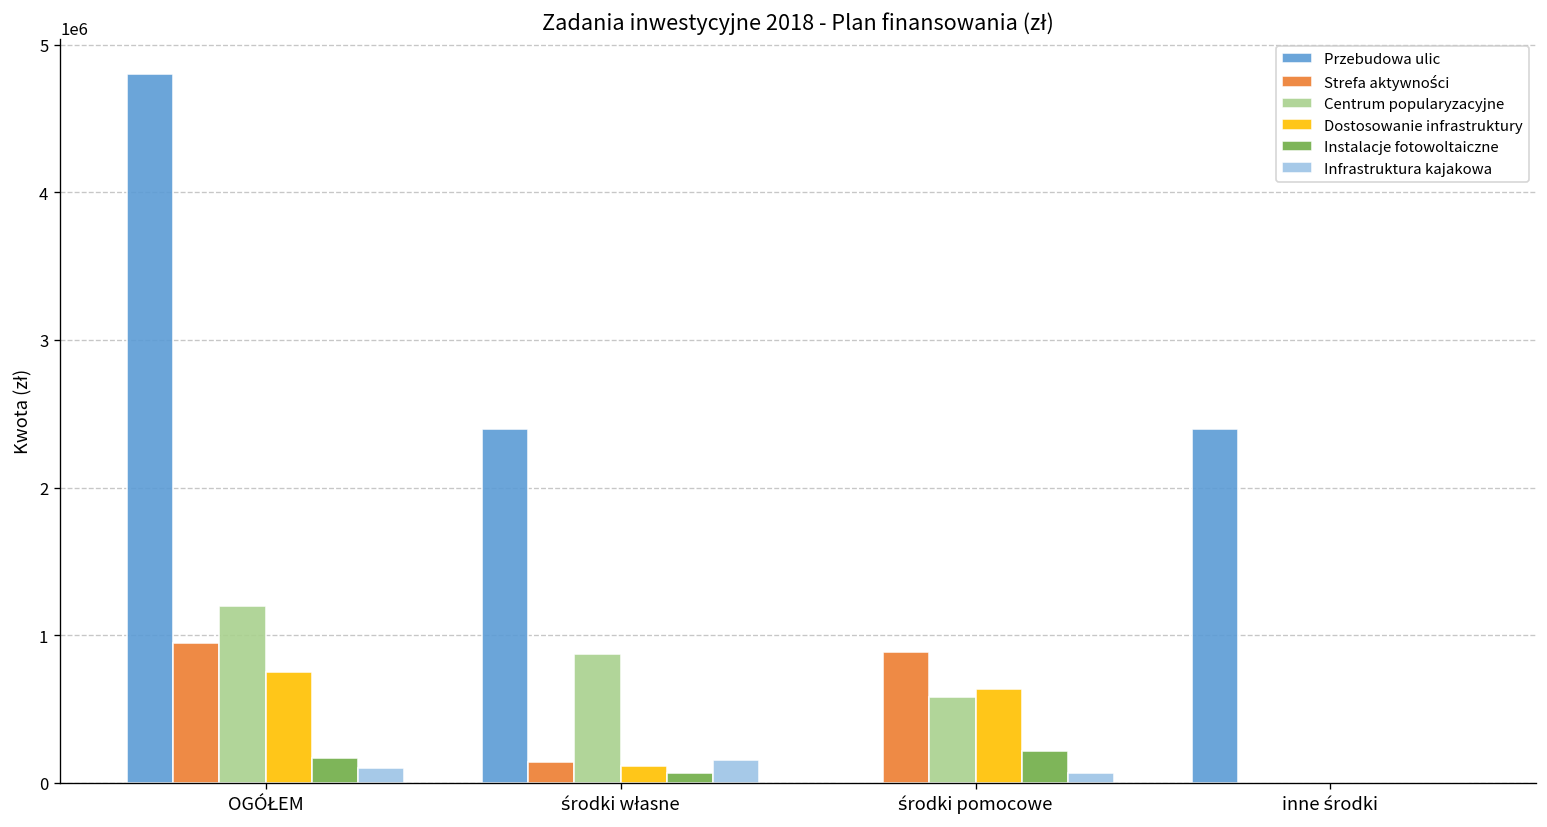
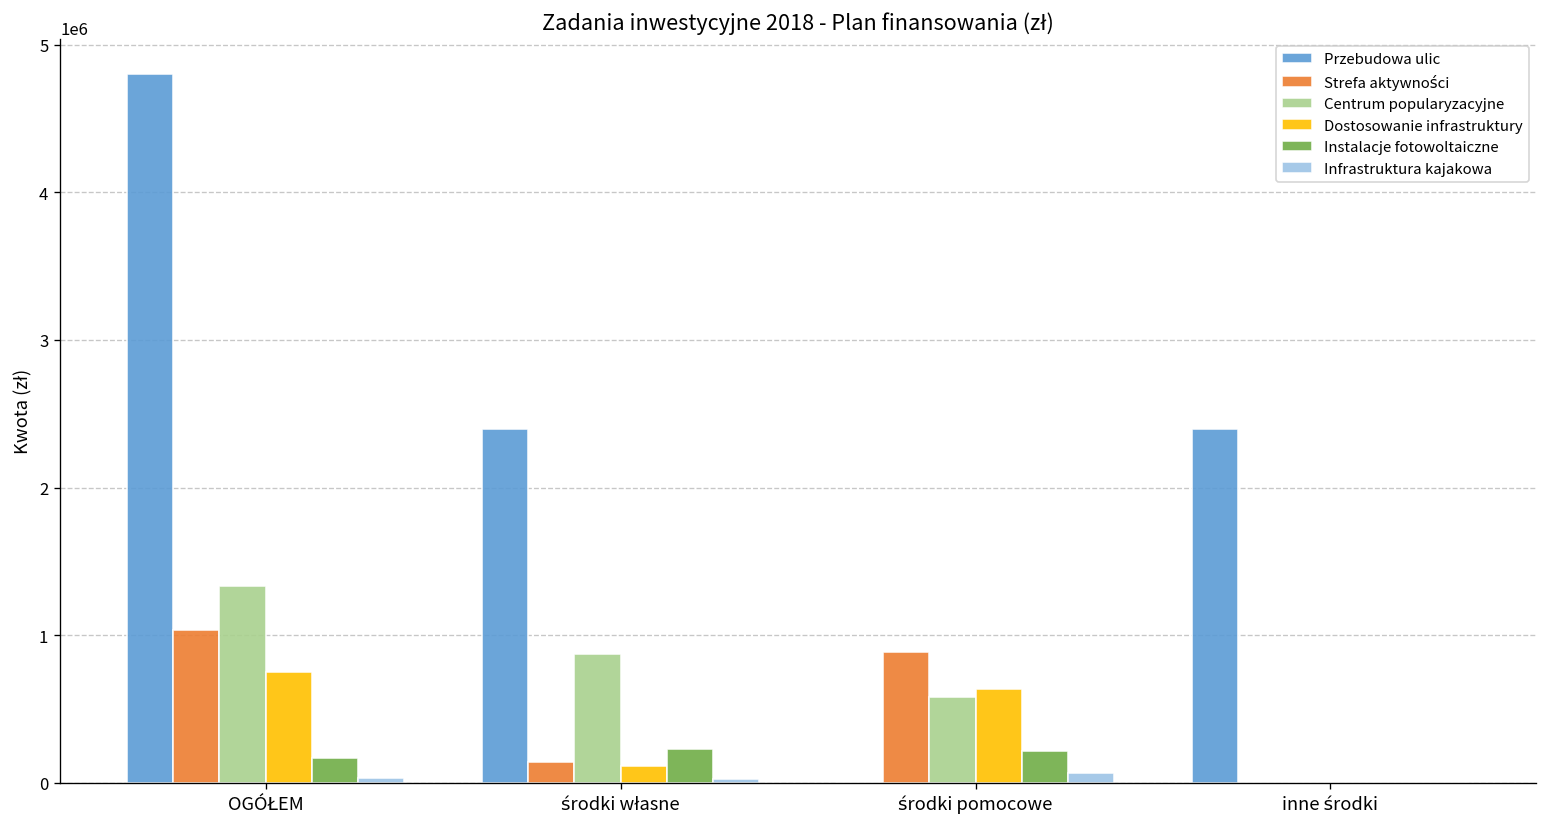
Strefa aktywności, OGÓŁEM: 950000 -> 1030000
Centrum popularyzacyjne, OGÓŁEM: 1200000 -> 1340000
Infrastruktura kajakowa, OGÓŁEM: 100000 -> 30000
Instalacje fotowoltaiczne, środki własne: 70000 -> 230000
Infrastruktura kajakowa, środki własne: 160000 -> 30000
